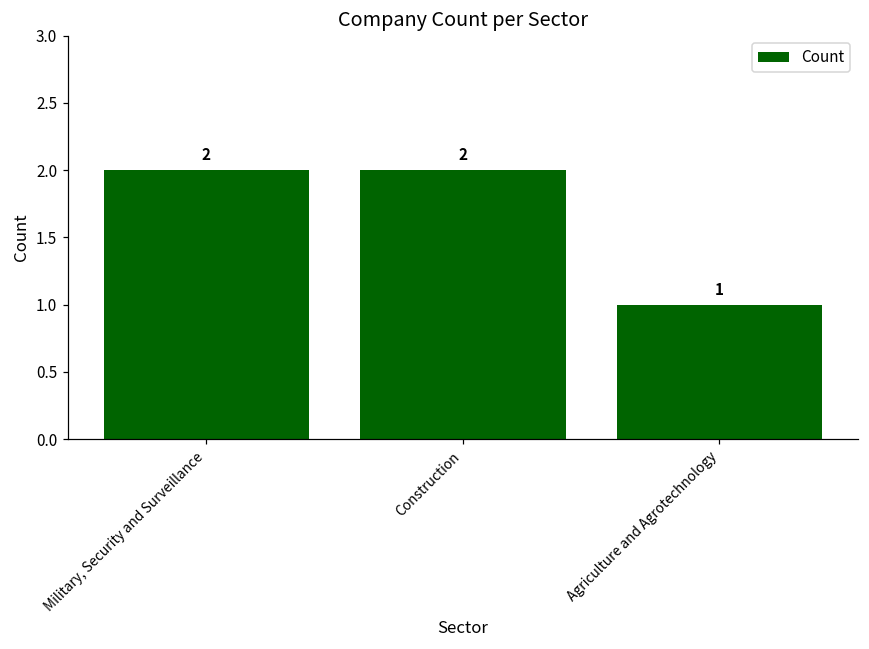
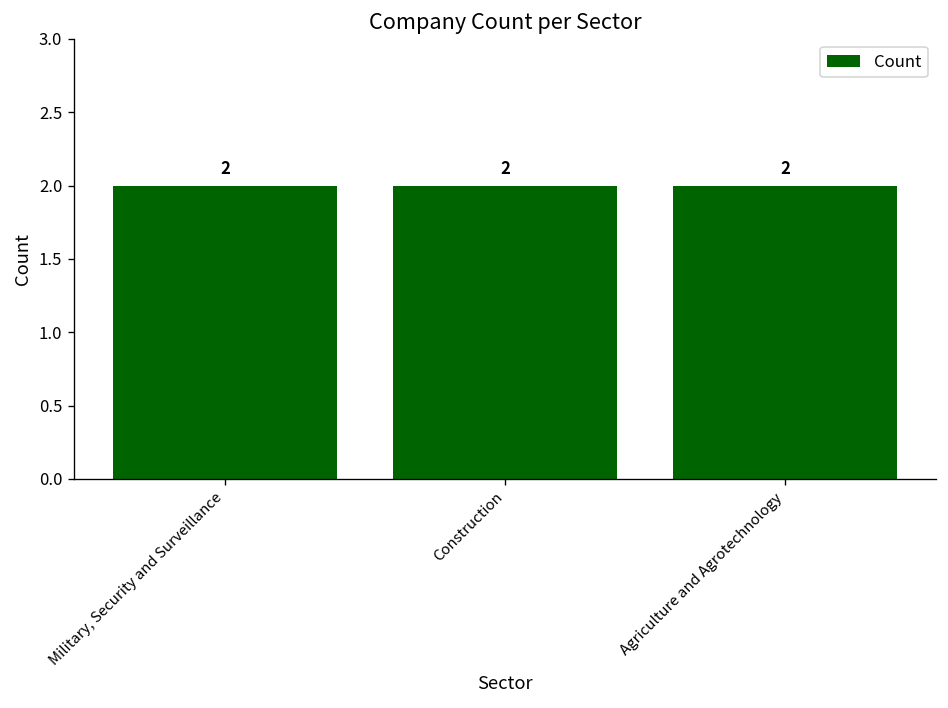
Agriculture and Agrotechnology: 1 -> 2
